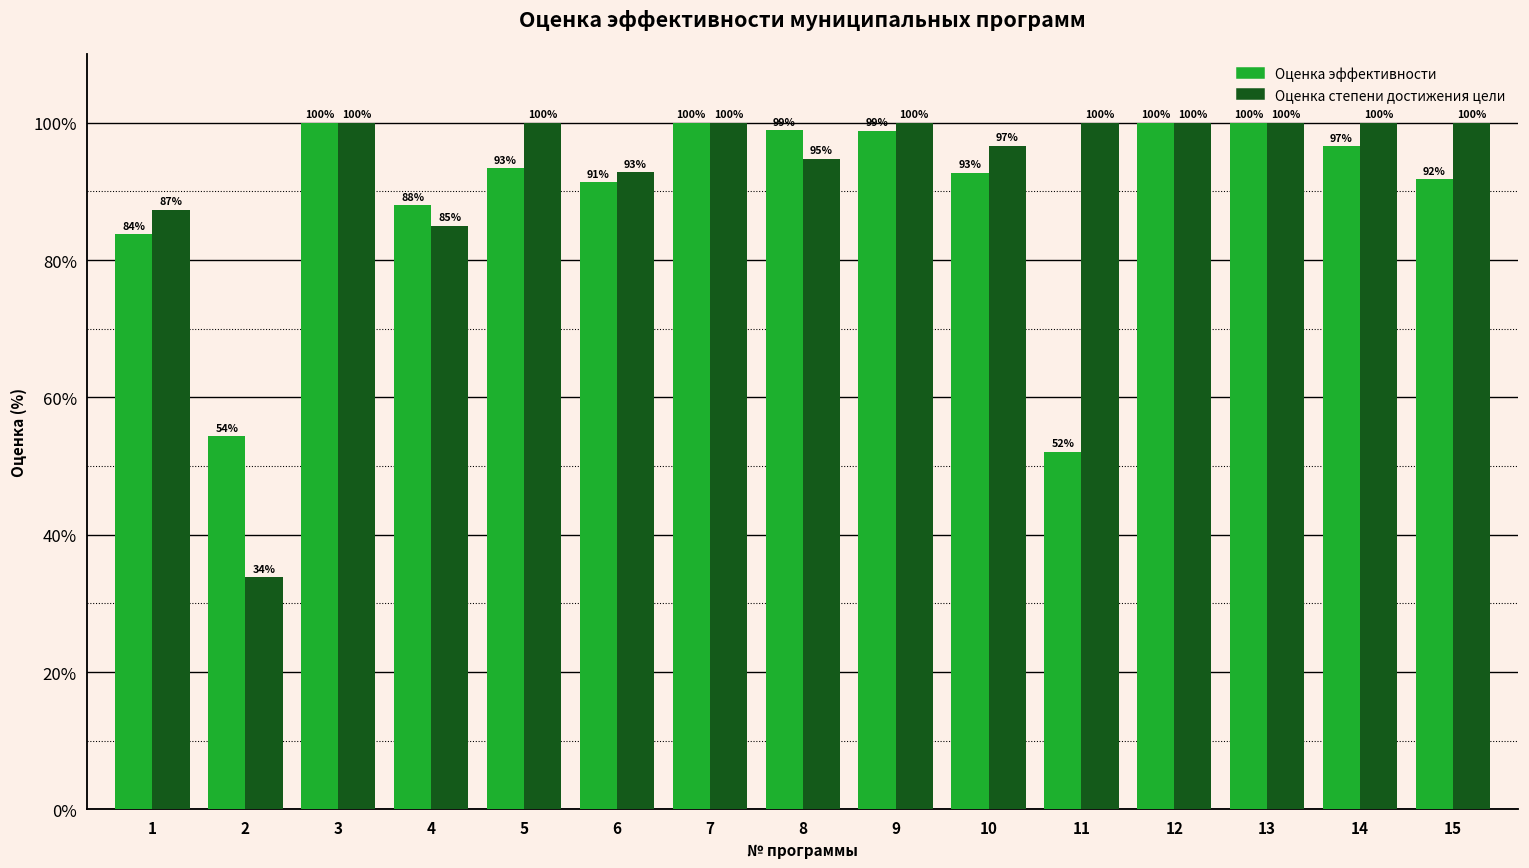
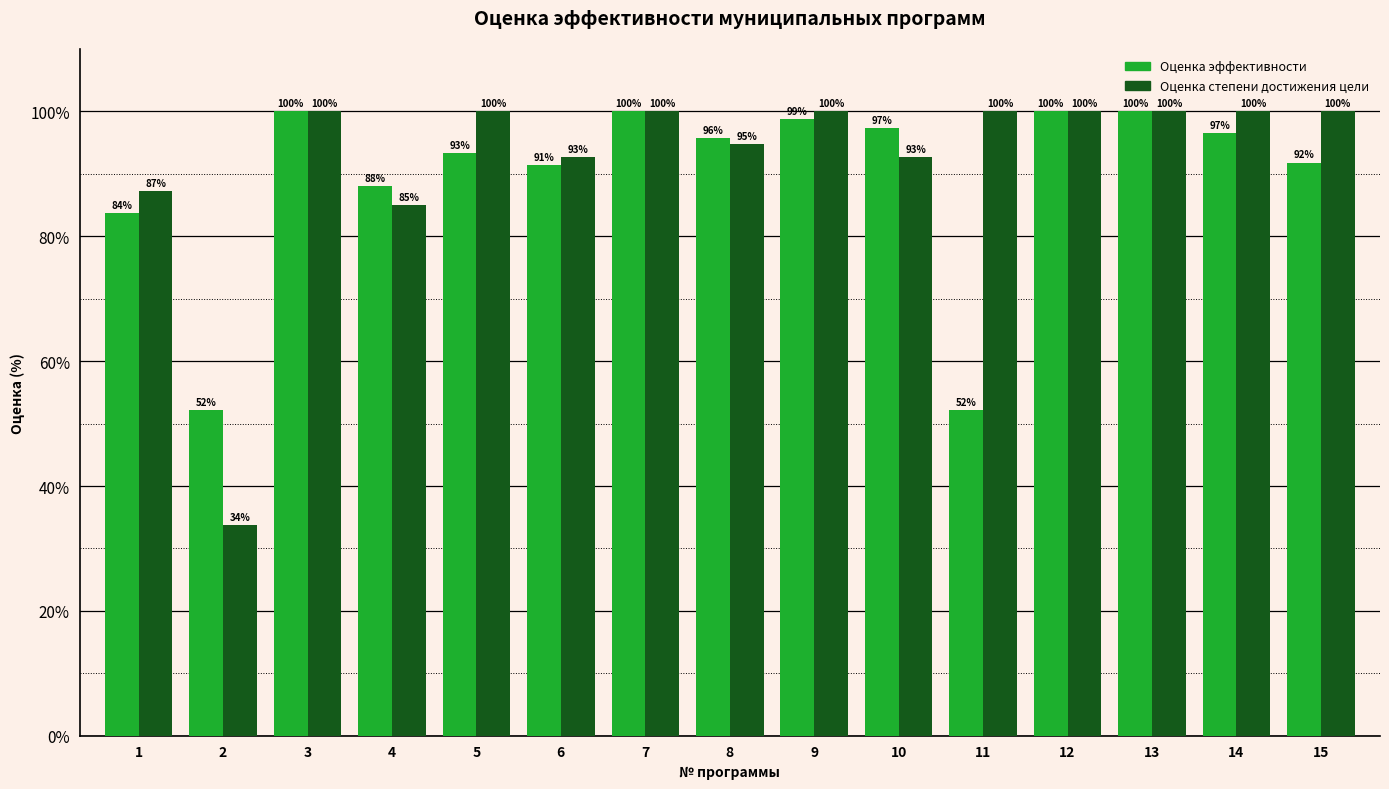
Оценка эффективности, 2: 54% -> 52%
Оценка эффективности, 8: 99% -> 96%
Оценка эффективности, 10: 93% -> 97%
Оценка степени достижения цели, 10: 97% -> 93%
